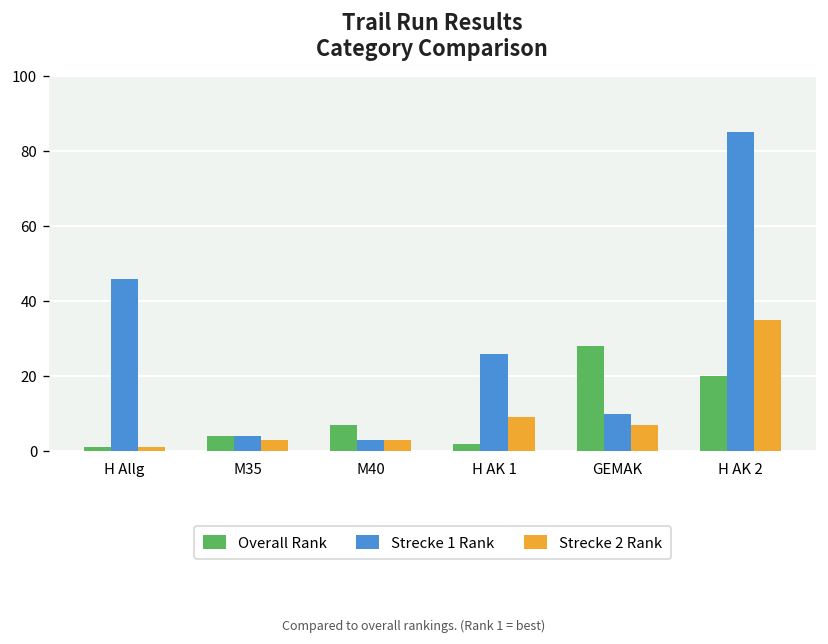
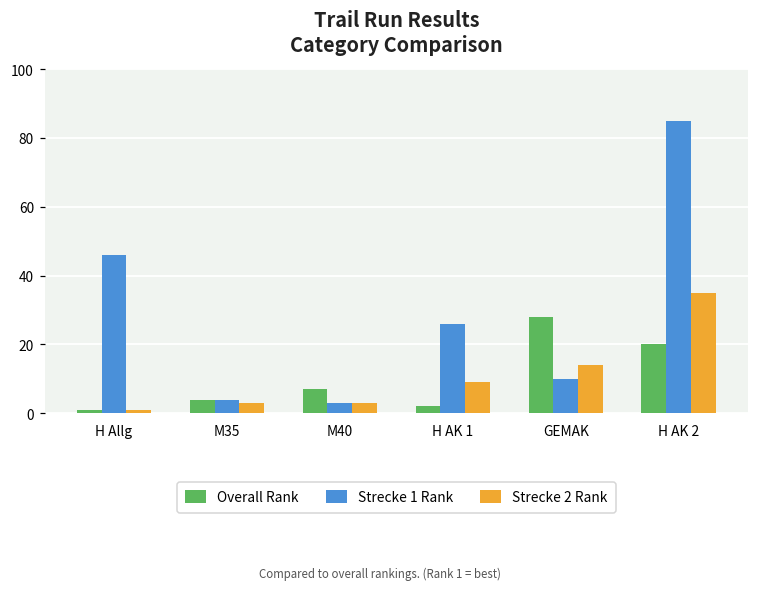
Strecke 2 Rank, GEMAK: 7 -> 14
